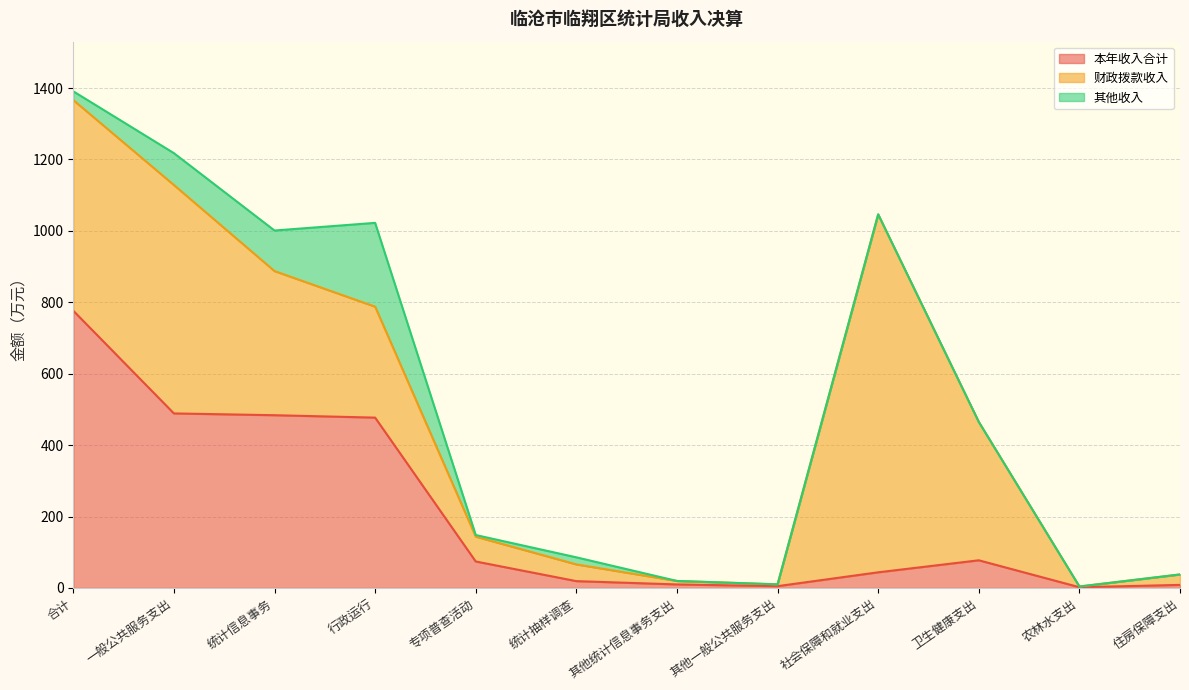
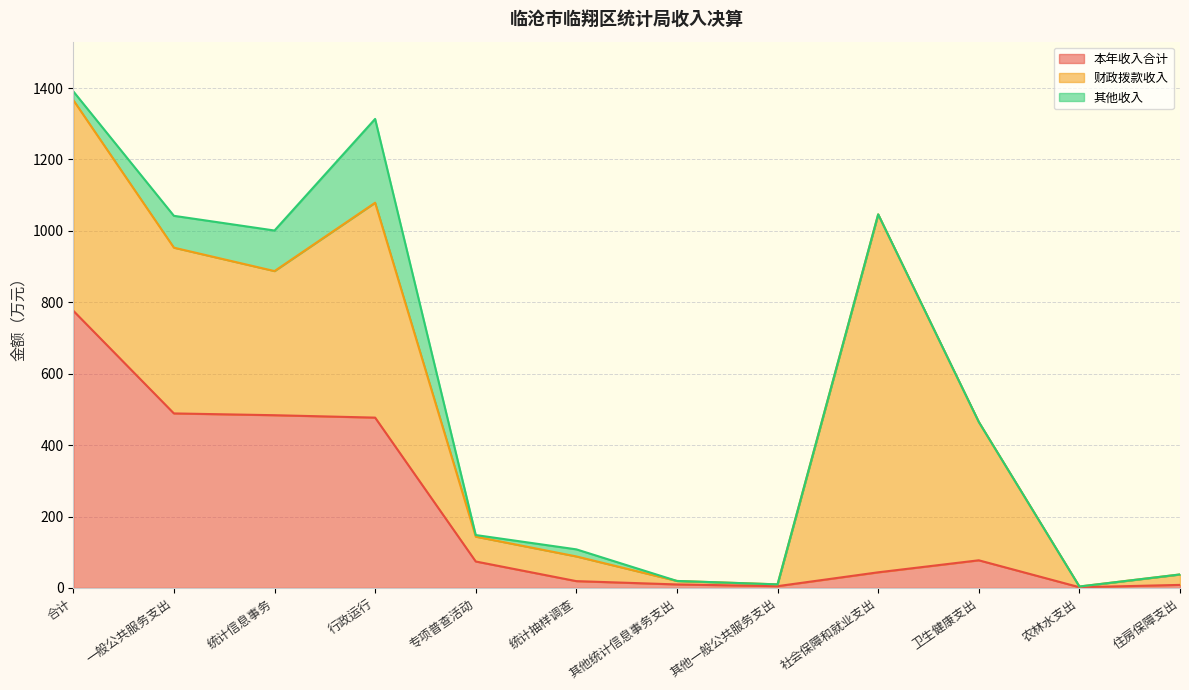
财政拨款收入, 一般公共服务支出: 640 -> 460
财政拨款收入, 行政运行: 310 -> 600
财政拨款收入, 统计抽样调查: 50 -> 70
